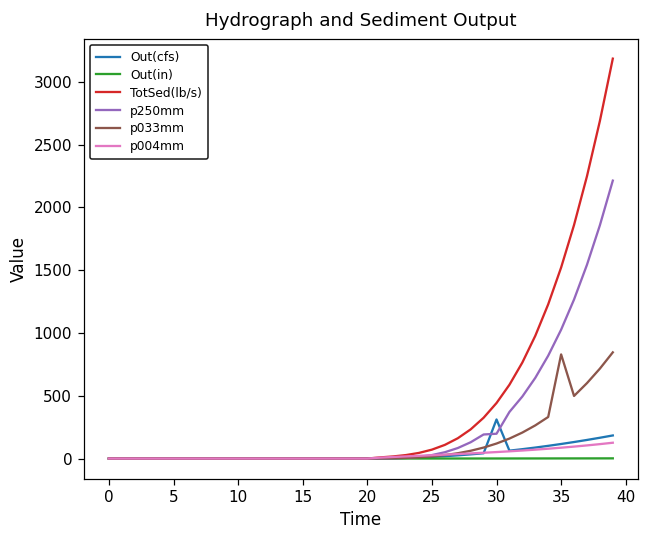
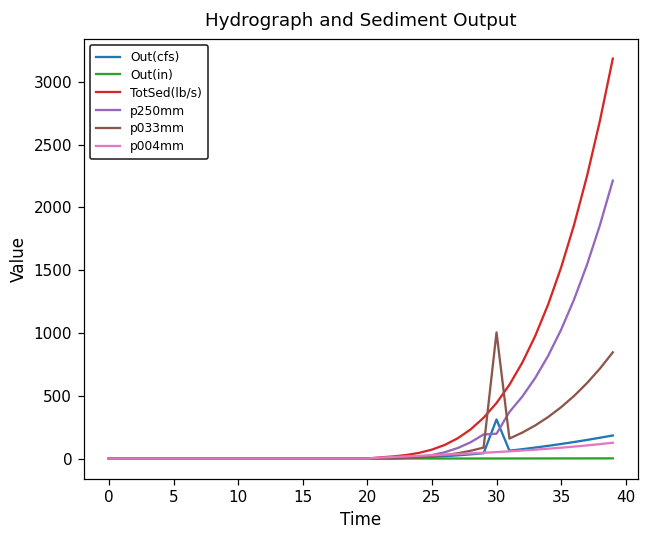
p033mm, 30: 120 -> 1000
p033mm, 35: 830 -> 410
